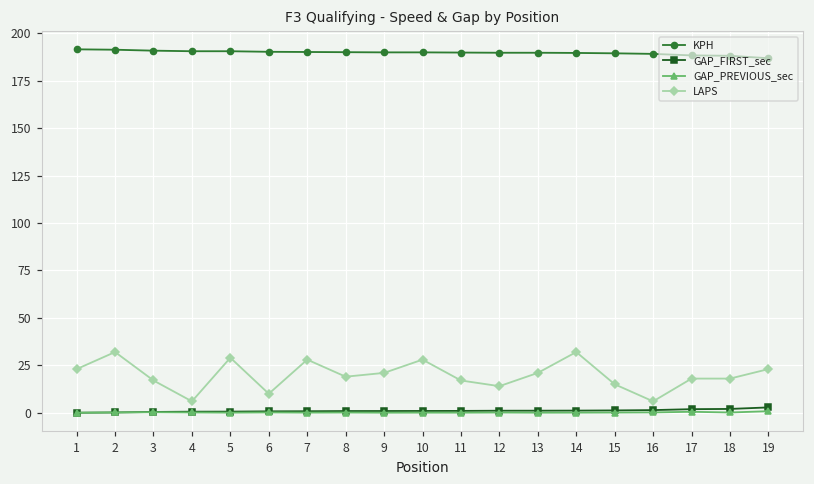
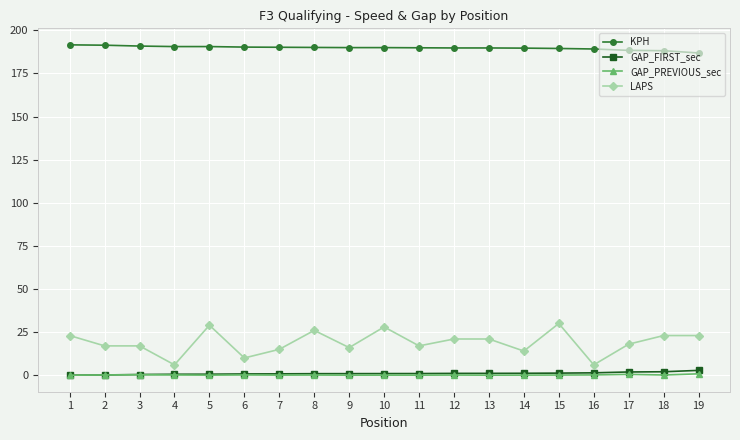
LAPS, 2: 32 -> 17
LAPS, 7: 28 -> 15
LAPS, 8: 19 -> 26
LAPS, 9: 21 -> 16
LAPS, 12: 14 -> 21
LAPS, 14: 32 -> 14
LAPS, 15: 15 -> 30
LAPS, 18: 18 -> 23
